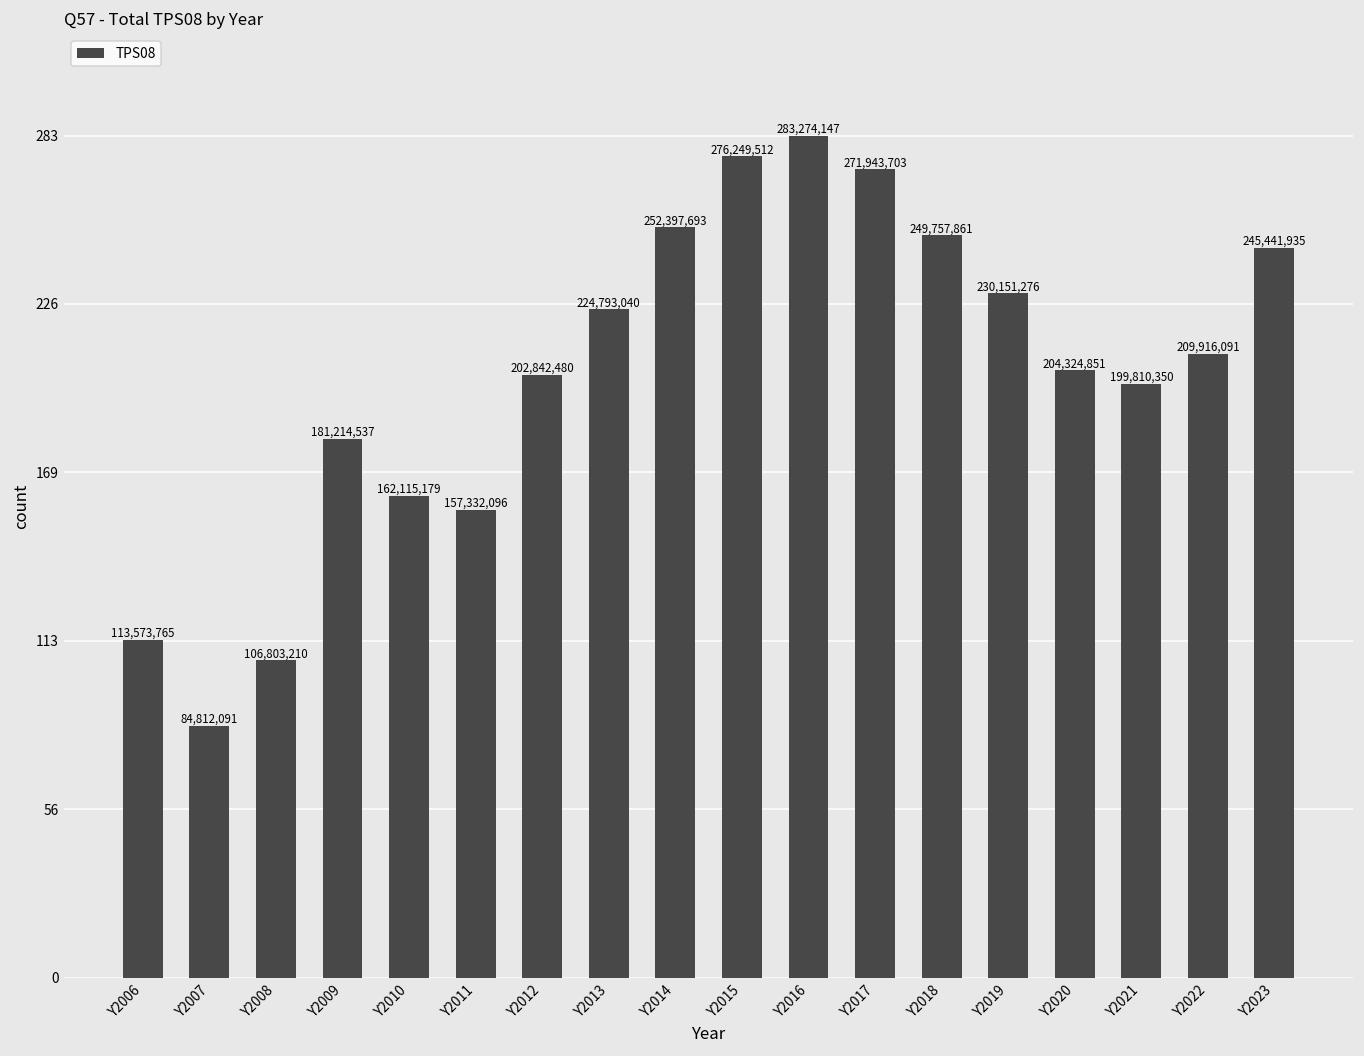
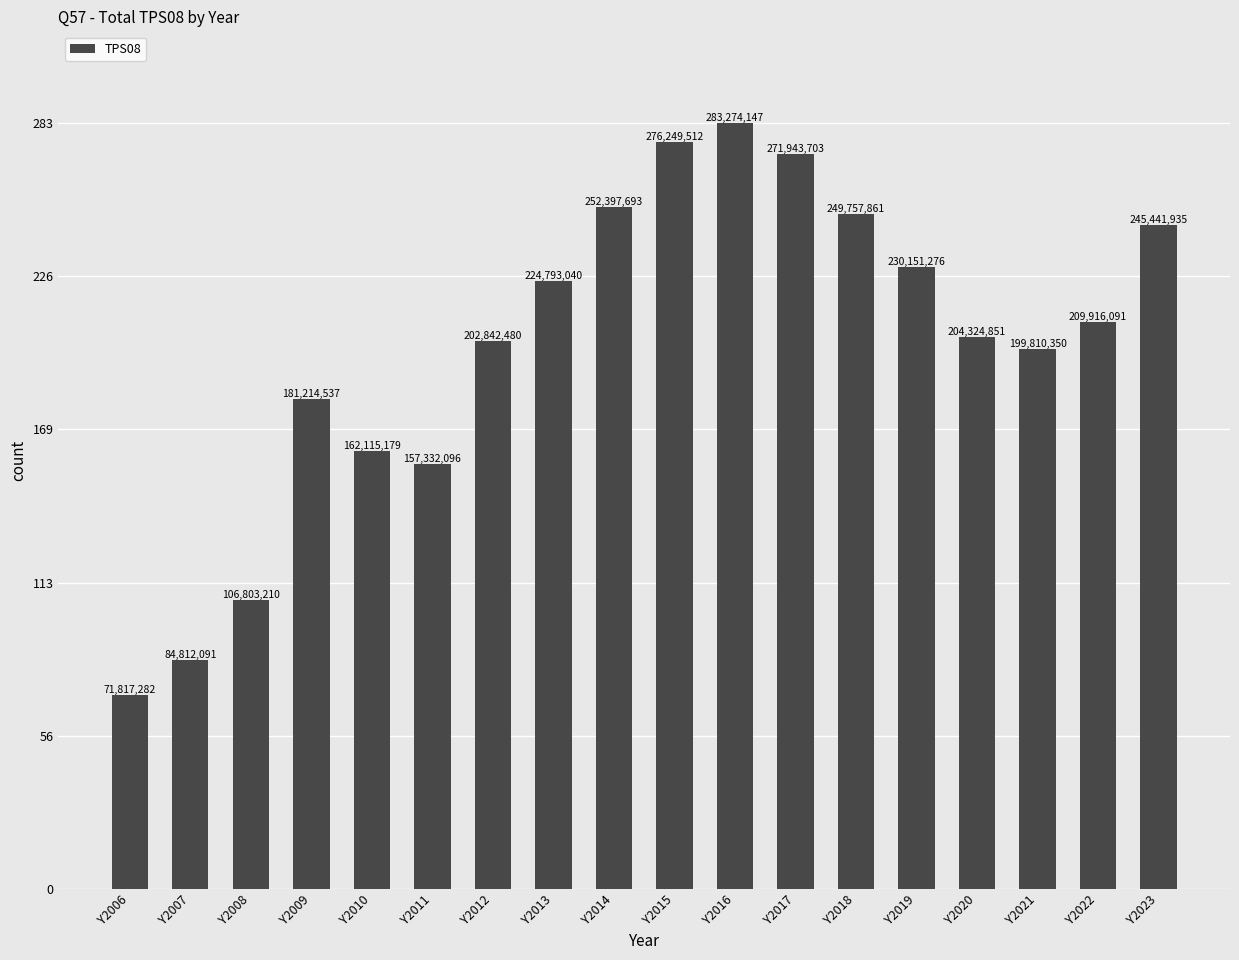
Y2006: 113,573,765 -> 71,817,282
